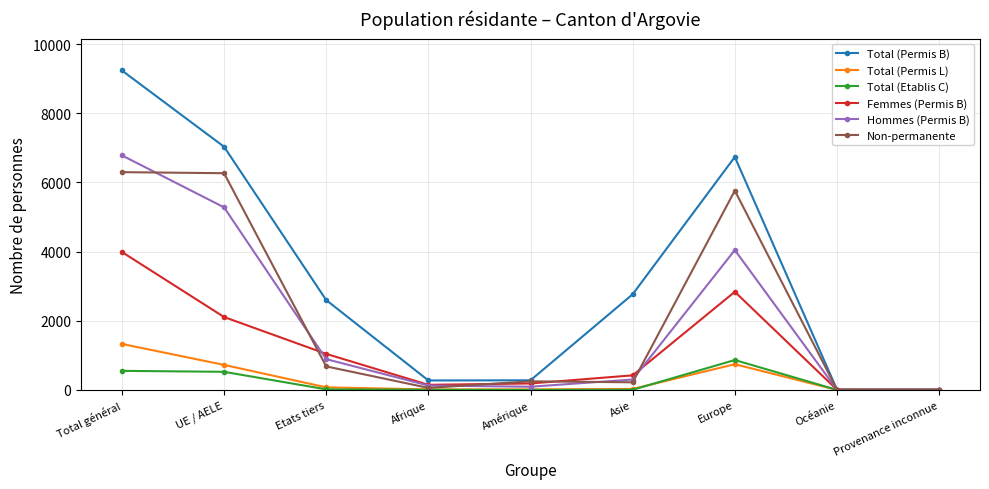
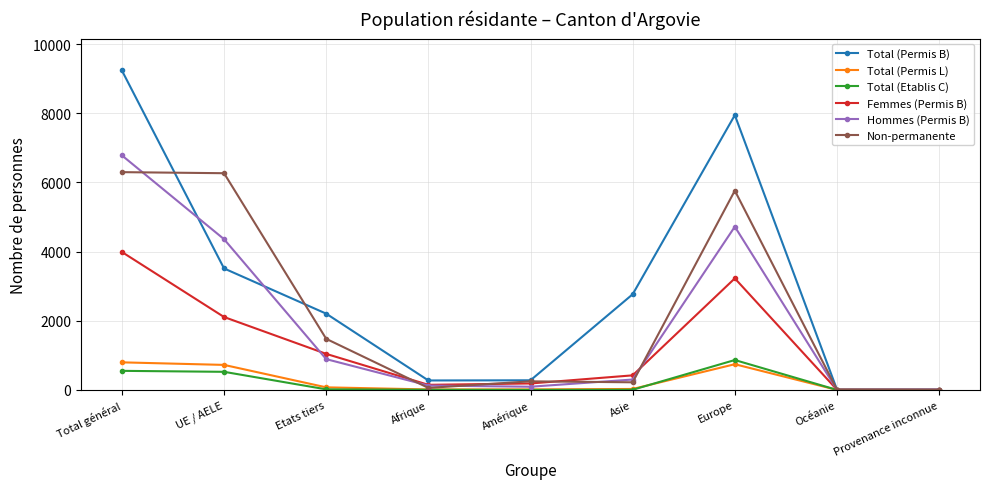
Total (Permis L), Total général: 1300 -> 800
Total (Permis B), UE / AELE: 7000 -> 3500
Hommes (Permis B), UE / AELE: 5300 -> 4400
Total (Permis B), Etats tiers: 2600 -> 2200
Non-permanente, Etats tiers: 700 -> 1500
Total (Permis B), Europe: 6700 -> 7900
Femmes (Permis B), Europe: 2800 -> 3200
Hommes (Permis B), Europe: 4000 -> 4700
